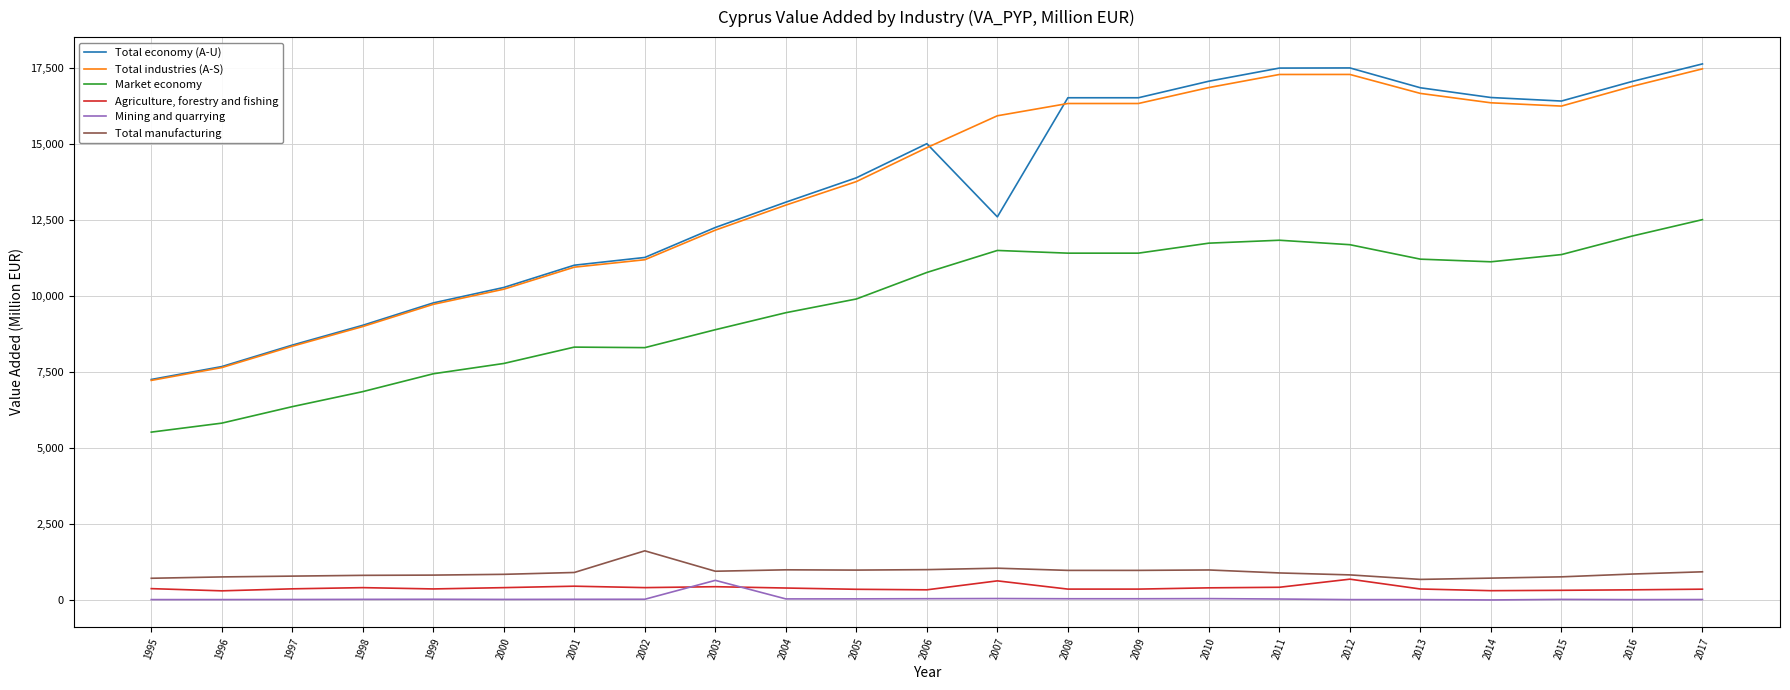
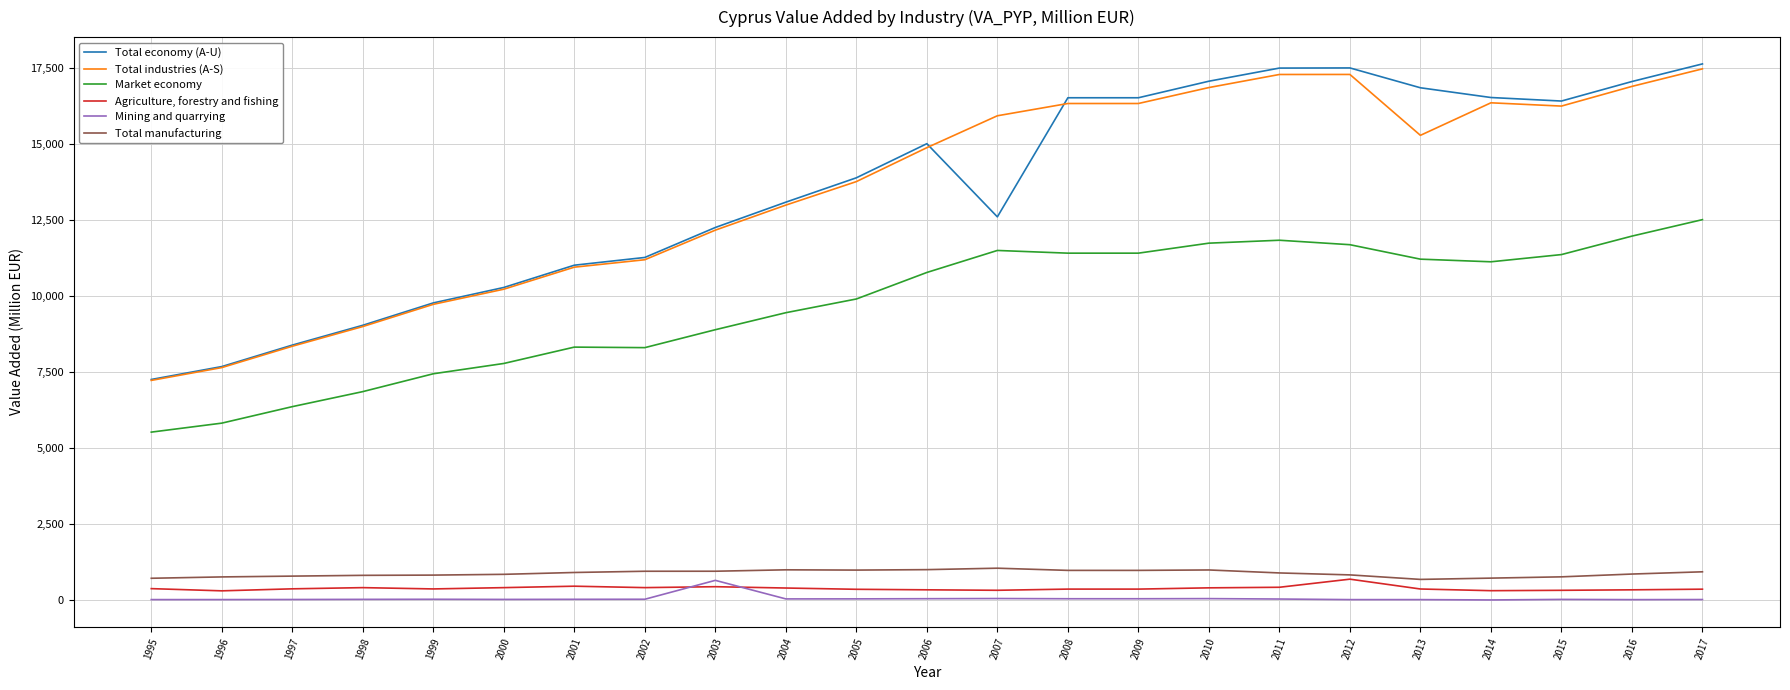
Total manufacturing, 2002: 1,600 -> 1,000
Agriculture, forestry and fishing, 2007: 600 -> 300
Total industries (A-S), 2013: 16,700 -> 15,300
